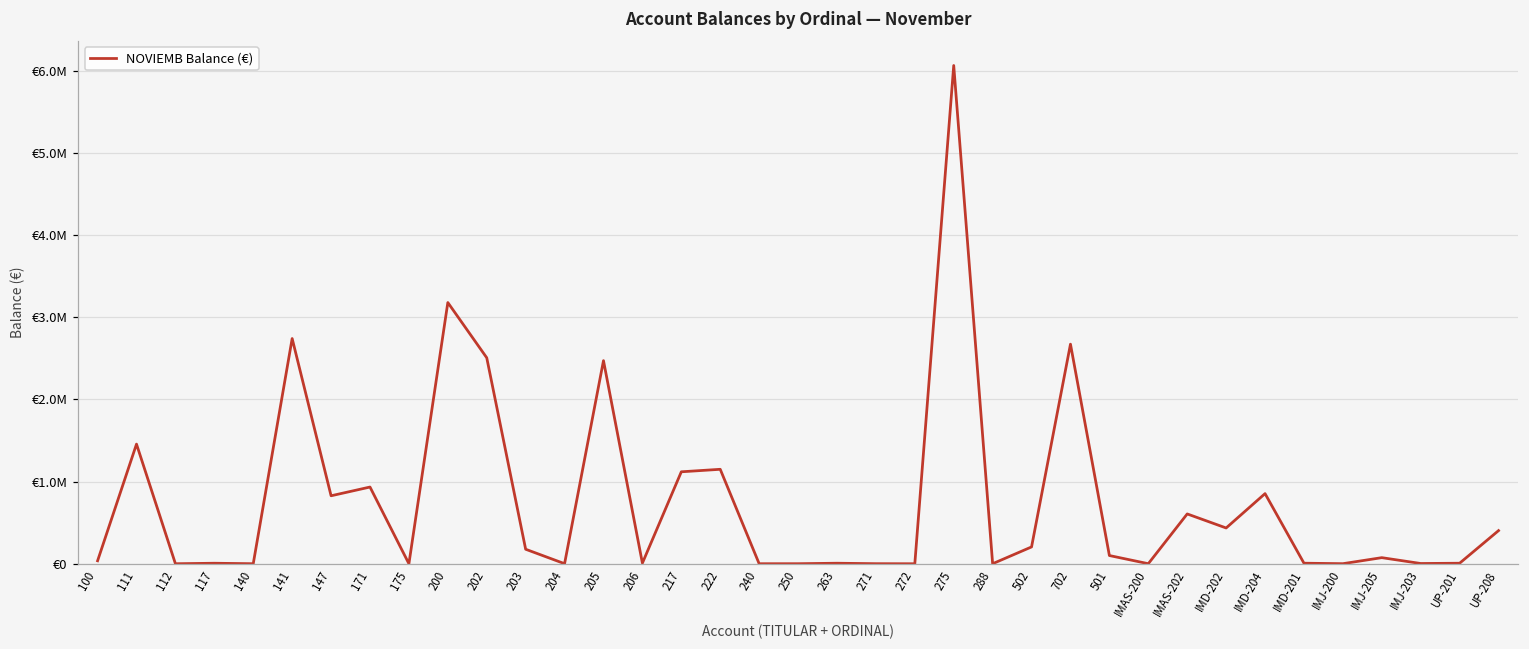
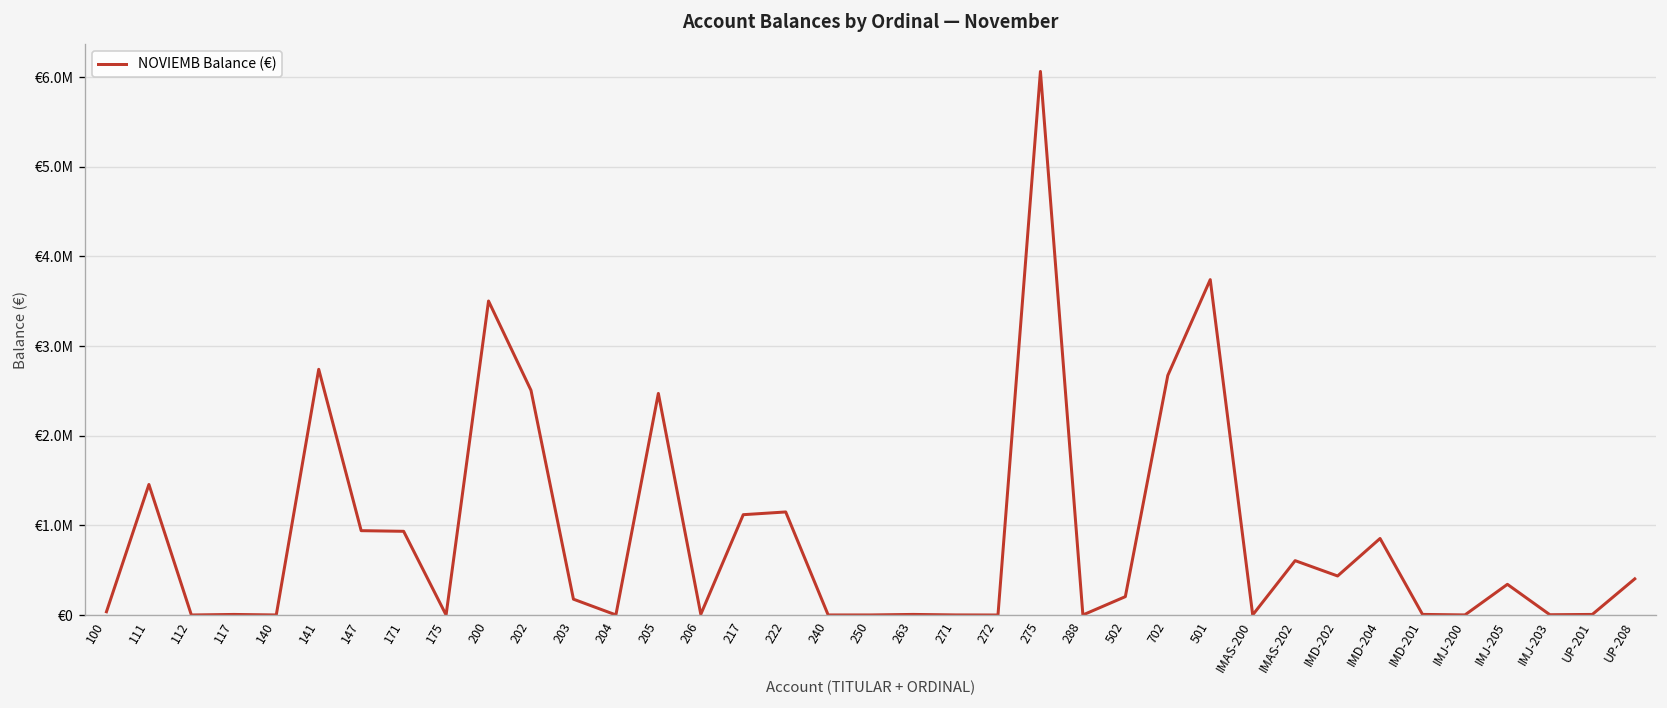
147: €800000 -> €900000
200: €3200000 -> €3500000
501: €100000 -> €3700000
IMJ-205: €100000 -> €300000
